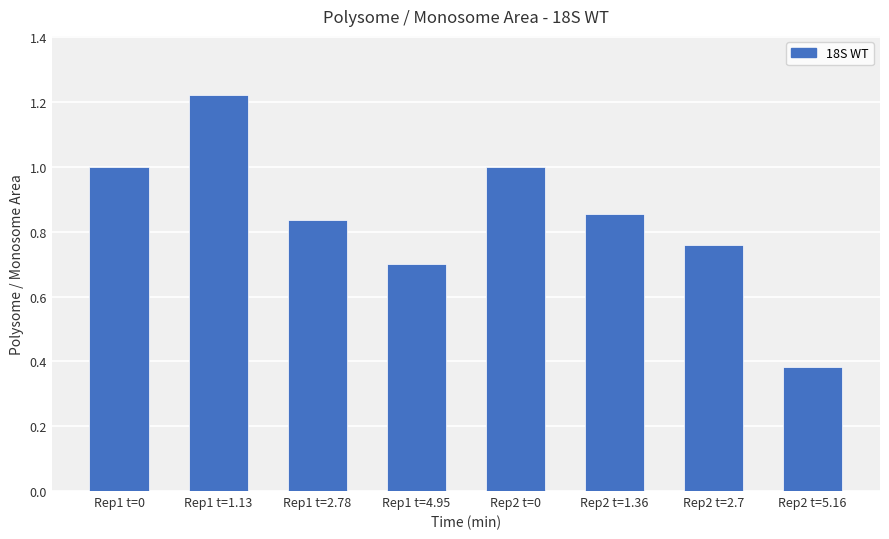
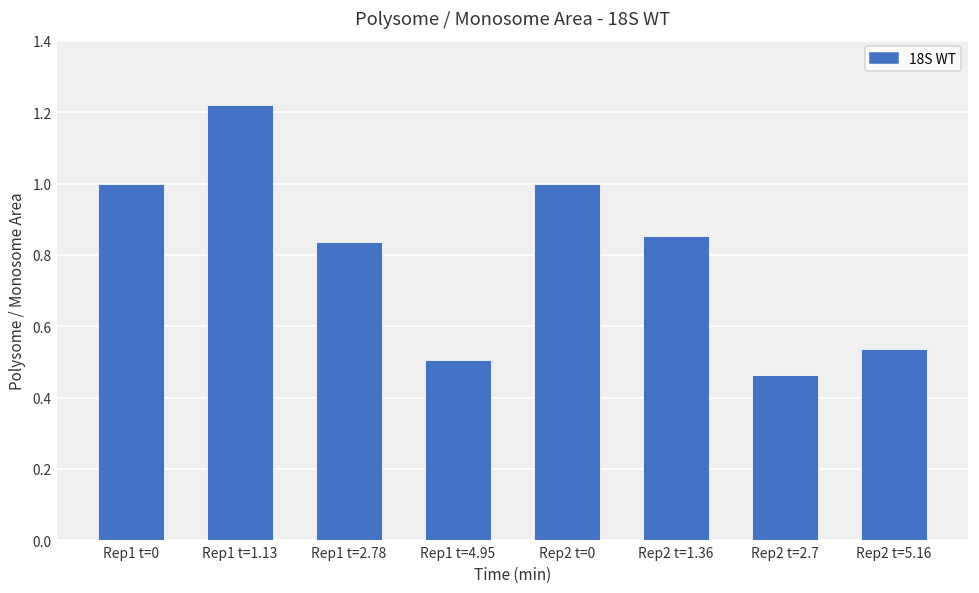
Rep1 t=4.95: 0.70 -> 0.50
Rep2 t=2.7: 0.76 -> 0.46
Rep2 t=5.16: 0.38 -> 0.54
